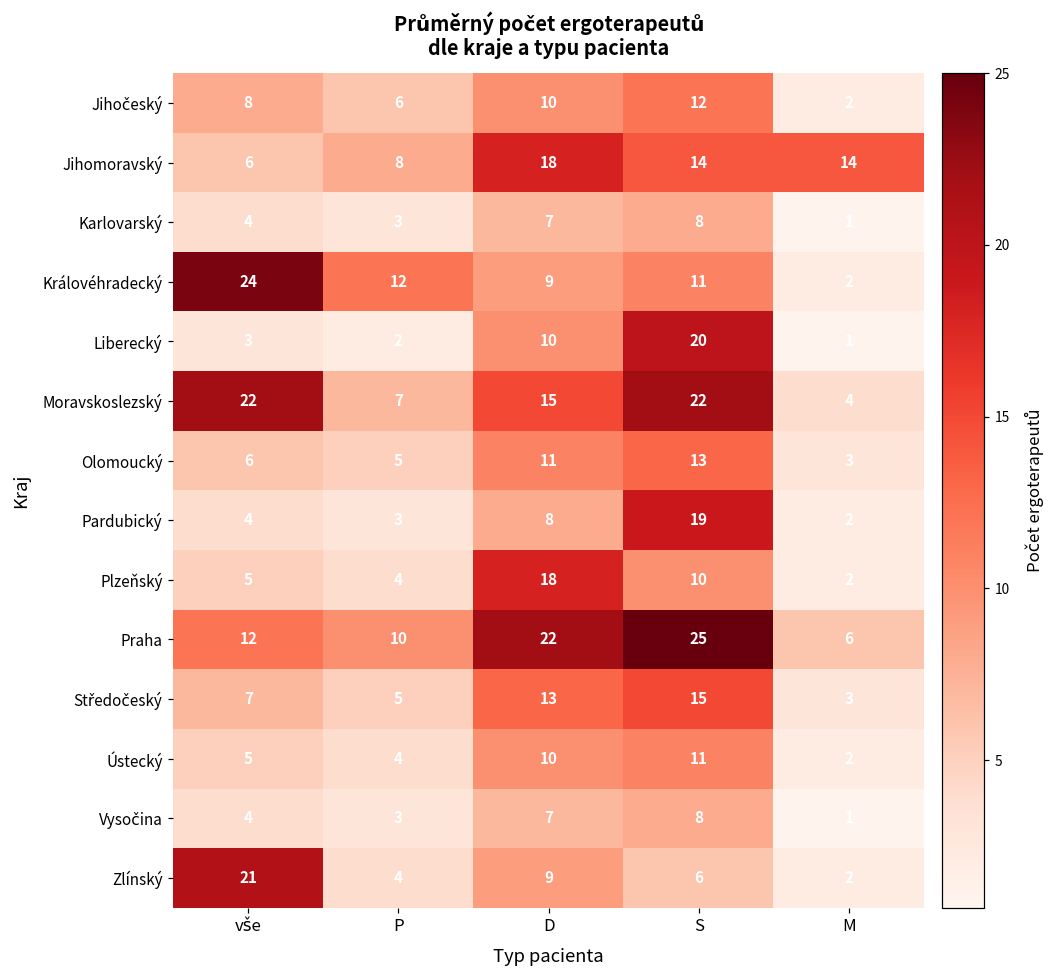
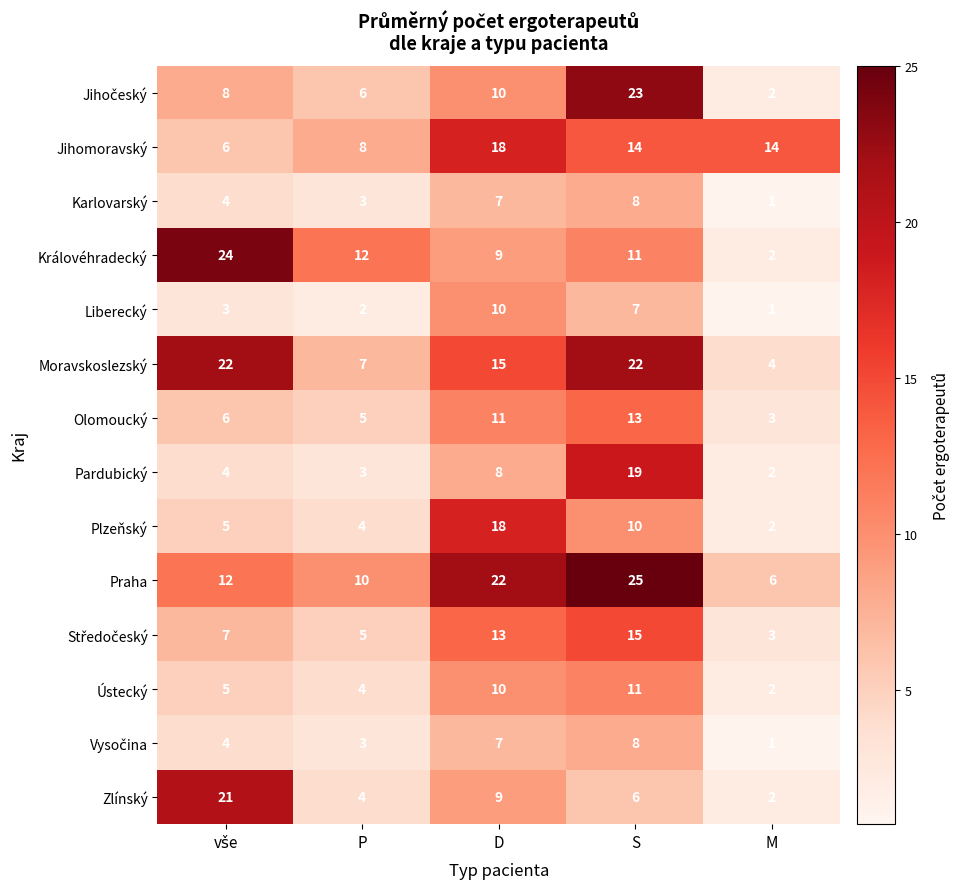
Jihočeský, S: 12 -> 23
Liberecký, S: 20 -> 7
